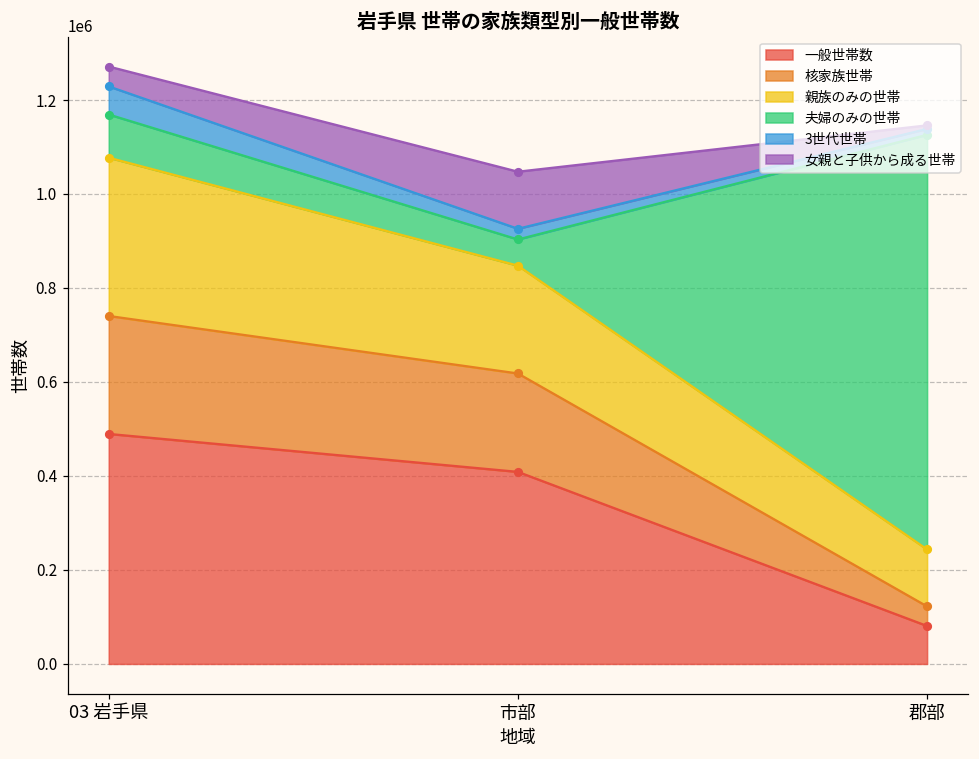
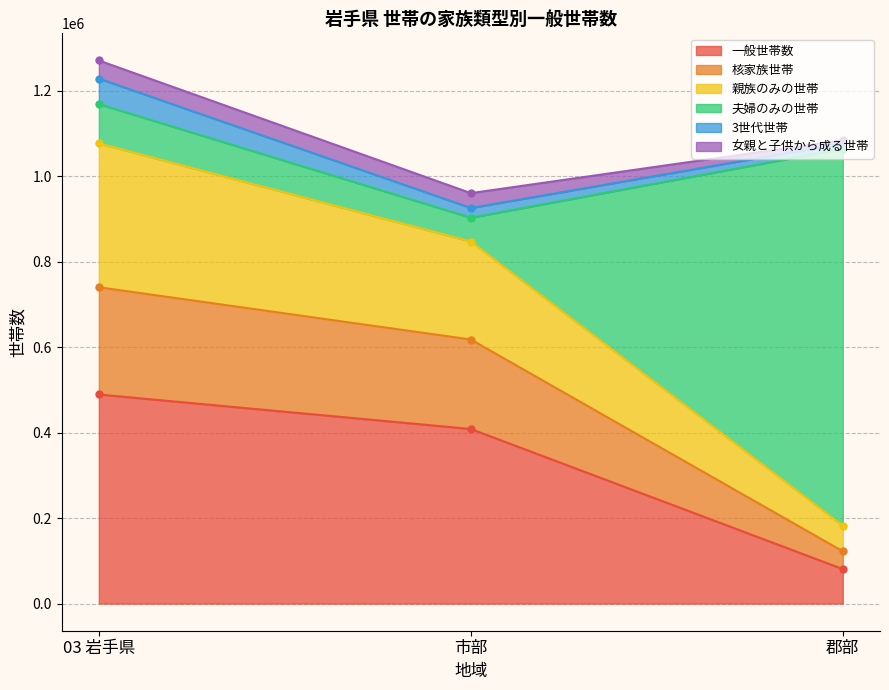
女親と子供から成る世帯, 市部: 120000 -> 30000
親族のみの世帯, 郡部: 120000 -> 60000
